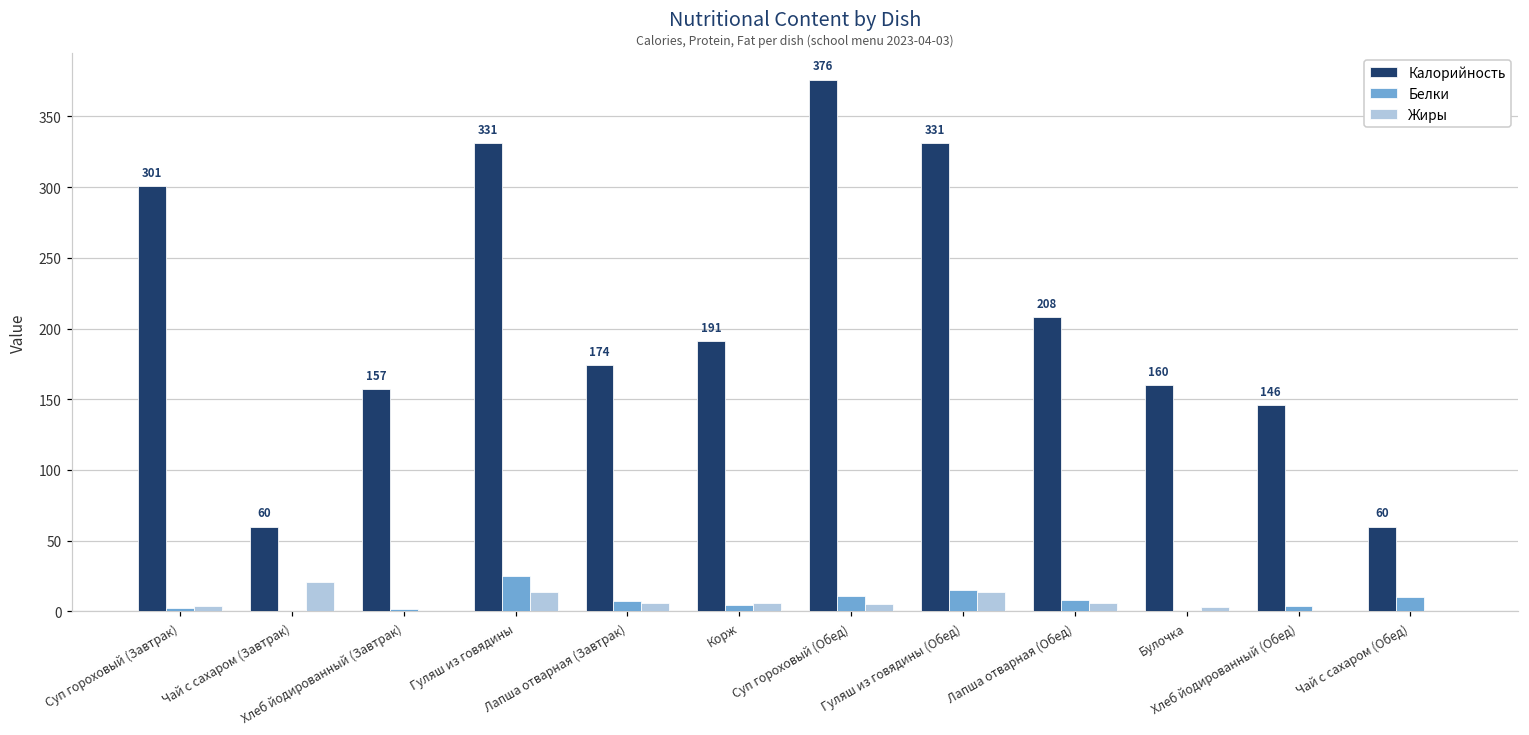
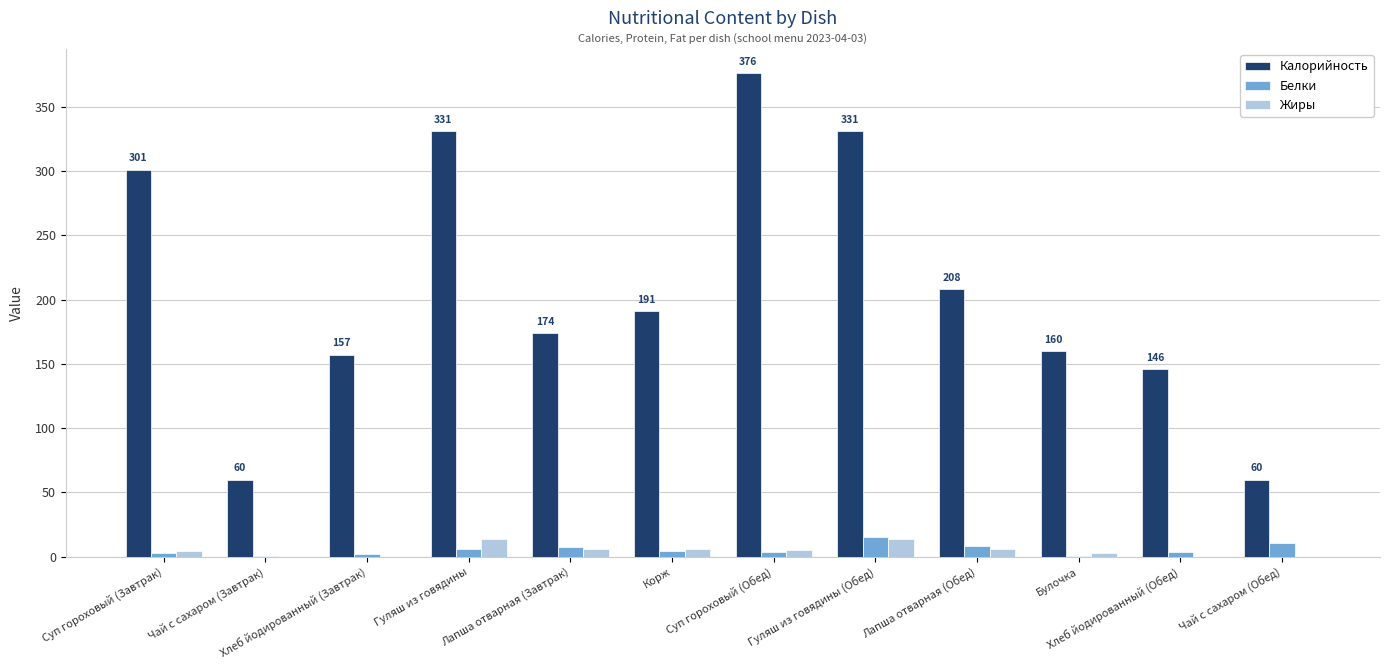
Жиры, Чай с сахаром (Завтрак): 21 -> 0
Белки, Гуляш из говядины: 25 -> 6
Белки, Суп гороховый (Обед): 11 -> 3
